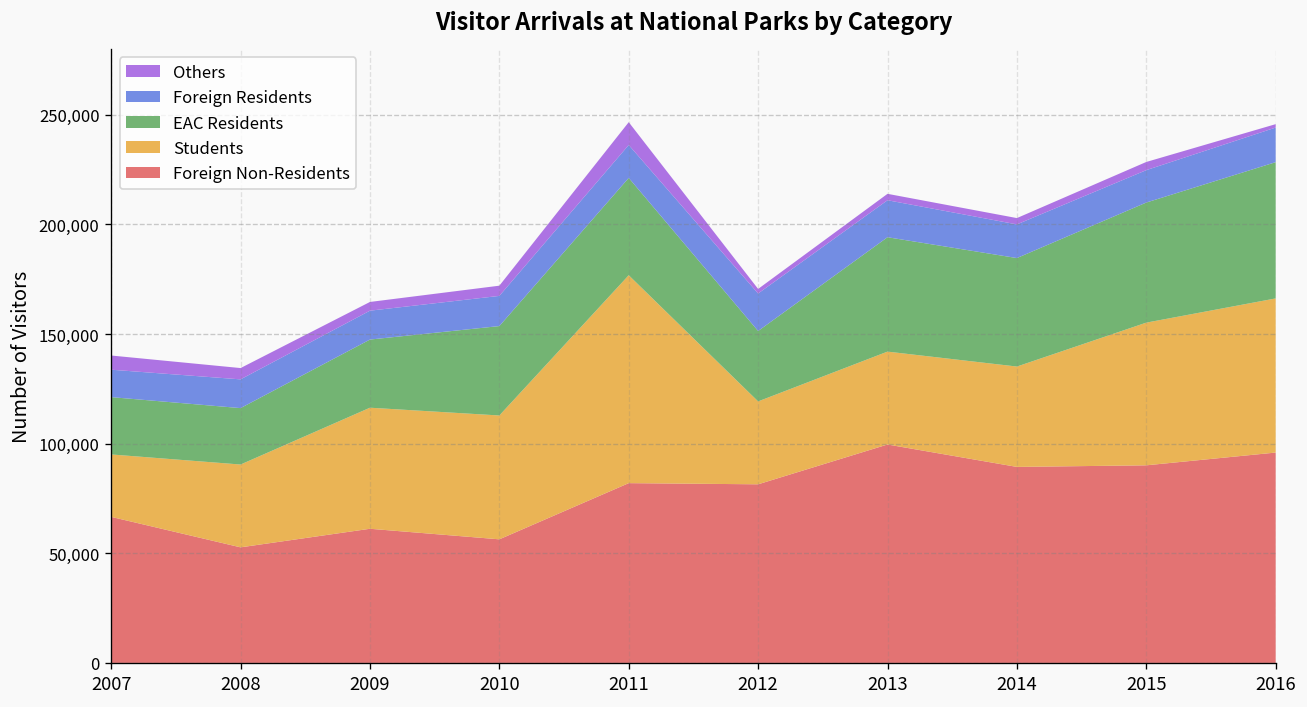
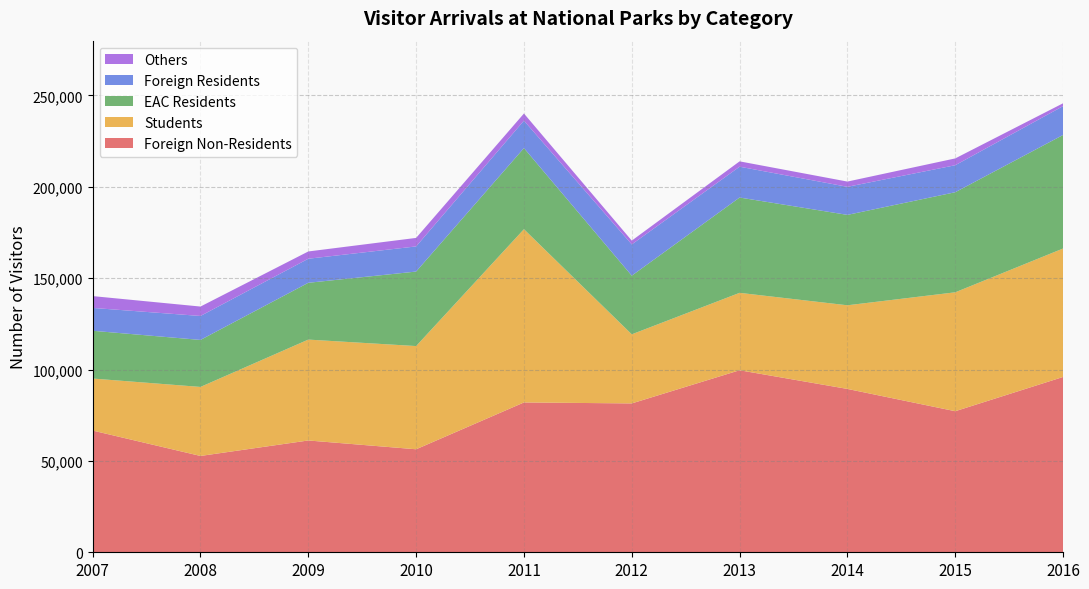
Others, 2011: 10,000 -> 4,000
Foreign Non-Residents, 2015: 90,000 -> 77,000
